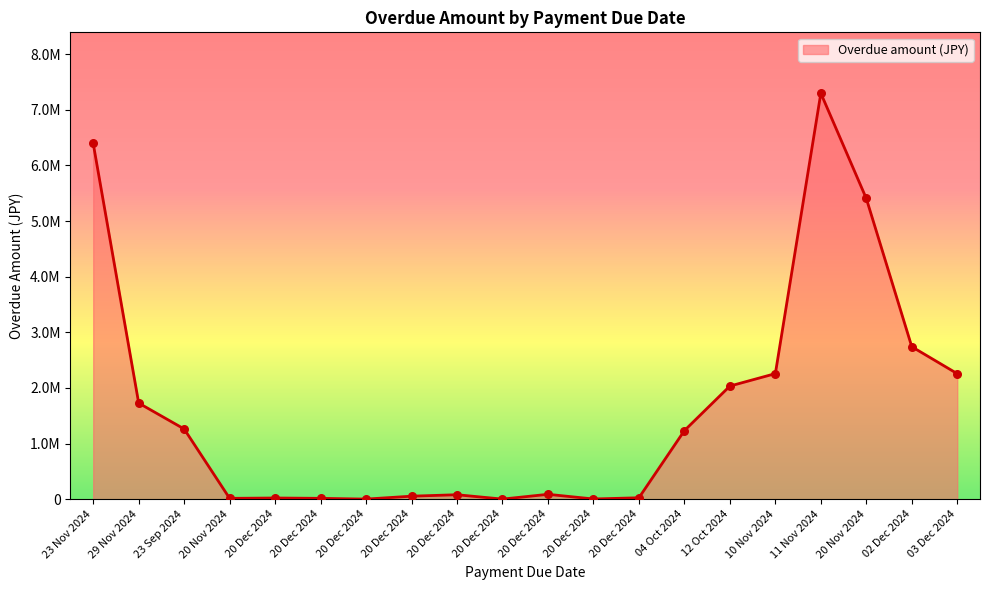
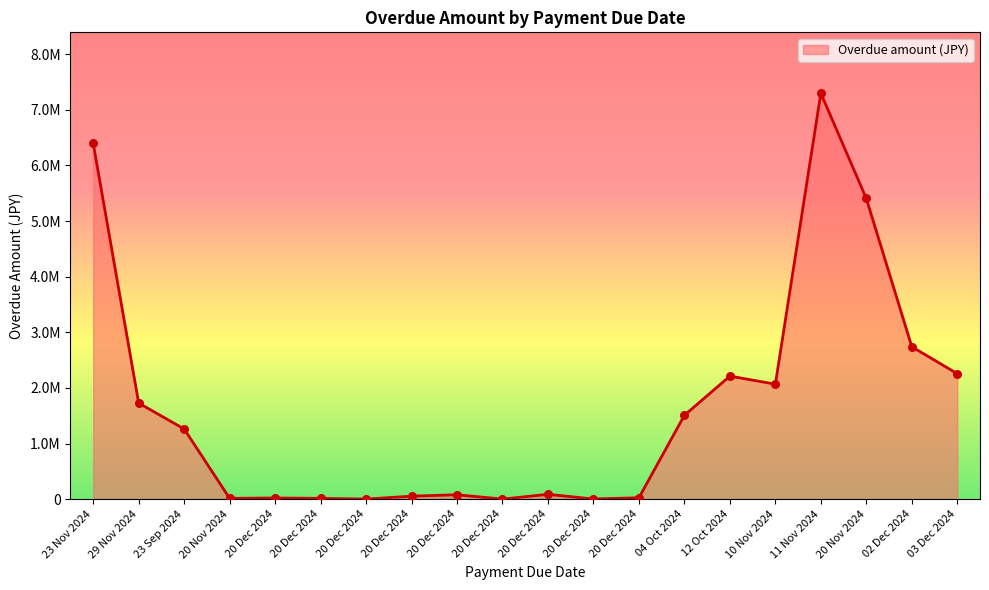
04 Oct 2024: 1200000 -> 1500000
12 Oct 2024: 2000000 -> 2200000
10 Nov 2024: 2300000 -> 2100000
